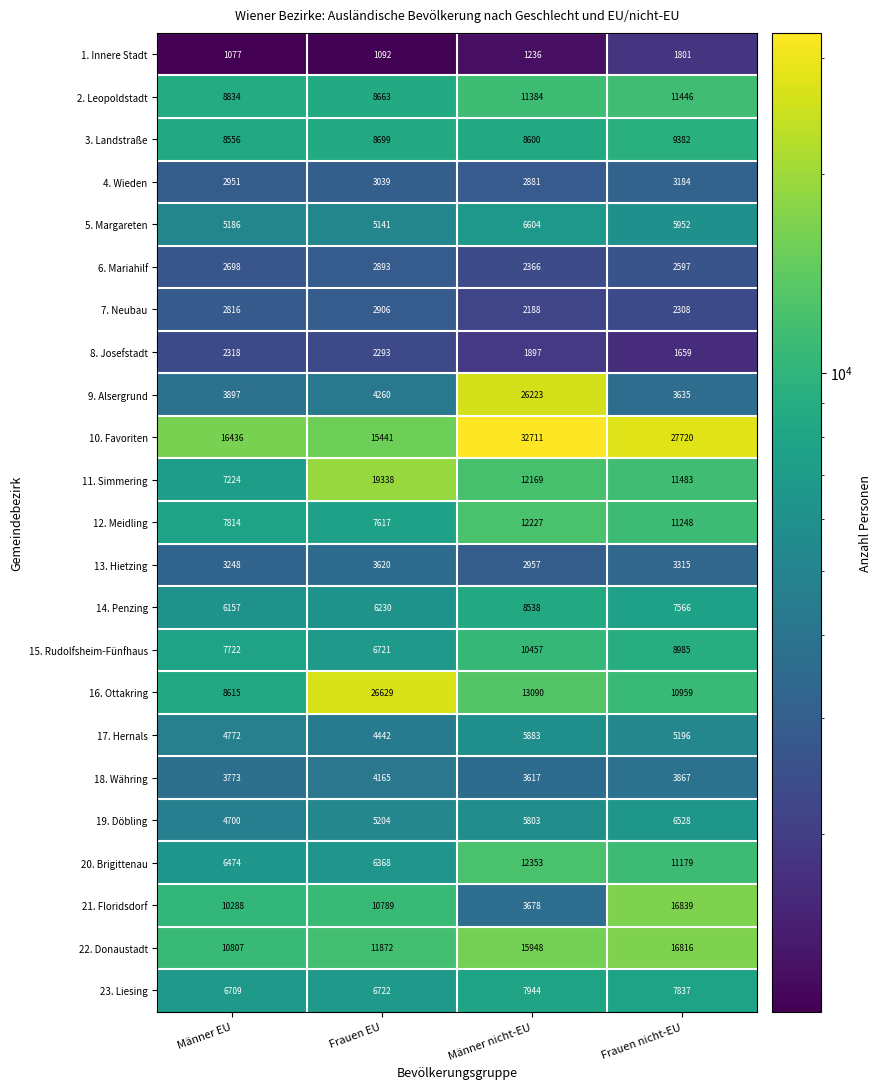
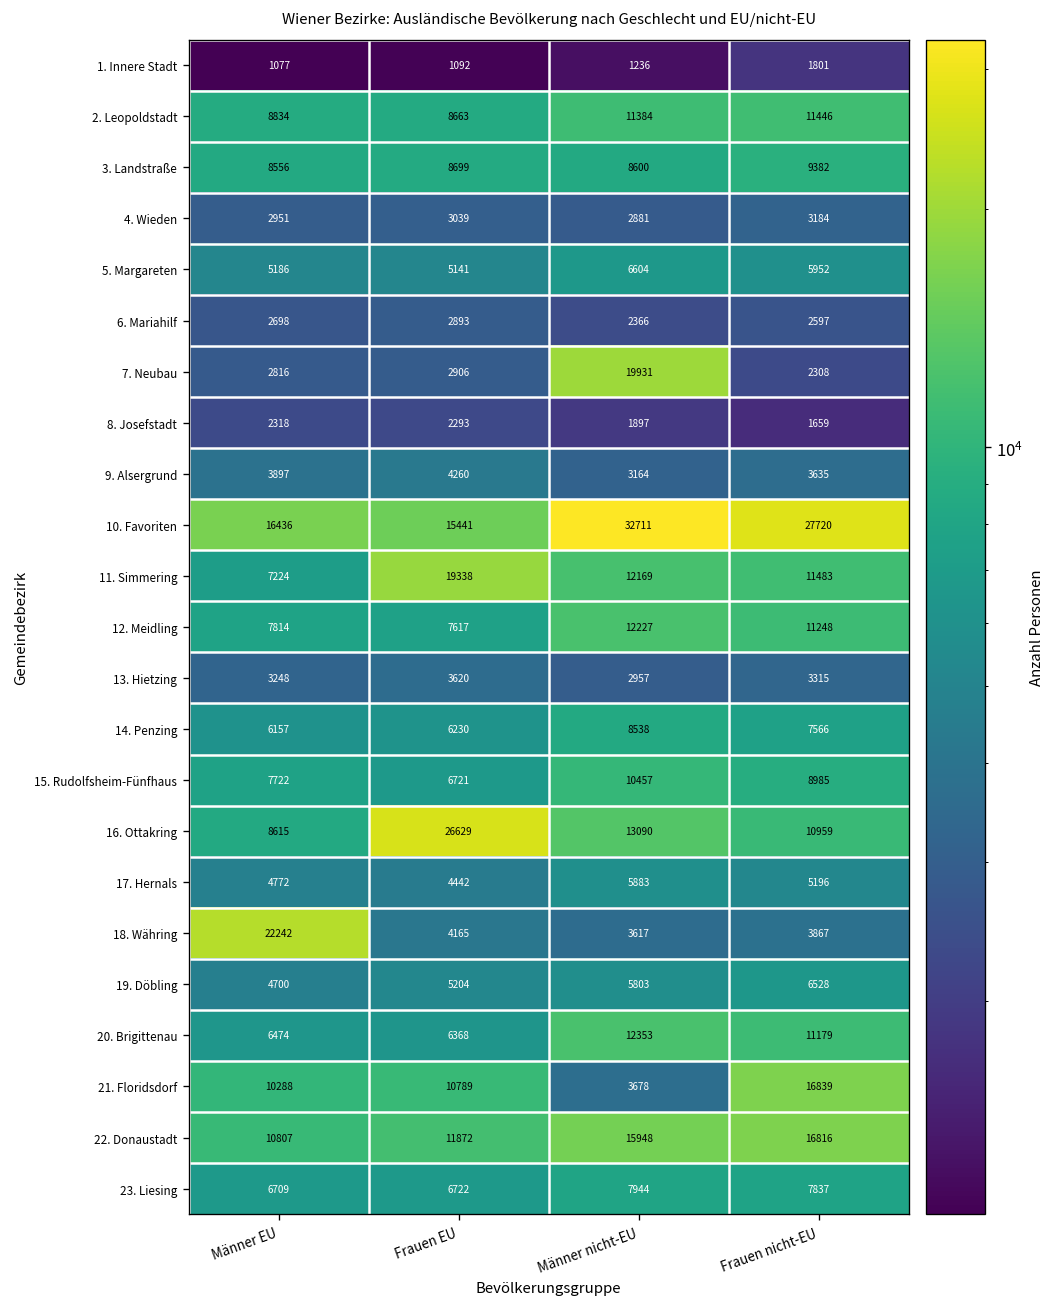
7. Neubau, Männer nicht-EU: 2188 -> 19931
9. Alsergrund, Männer nicht-EU: 26223 -> 3164
18. Währing, Männer EU: 3773 -> 22242
